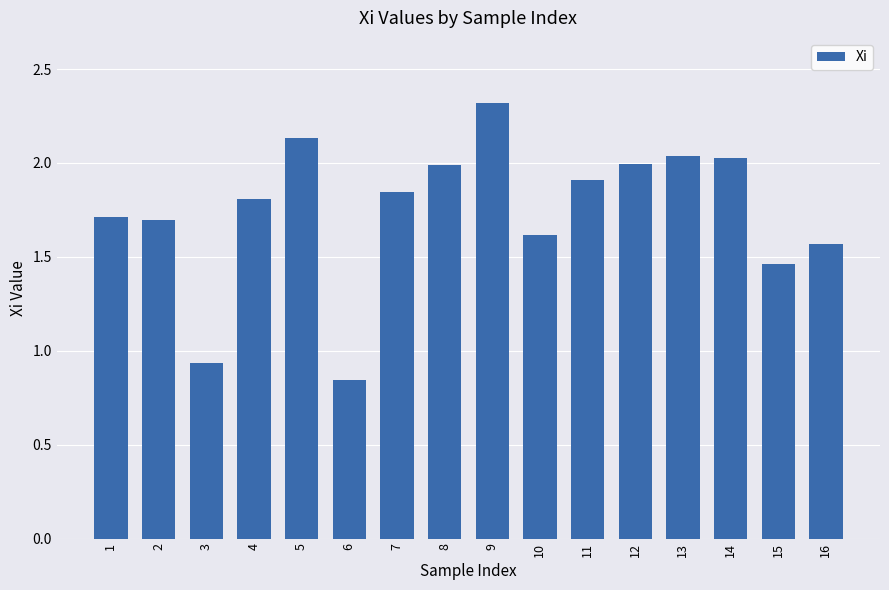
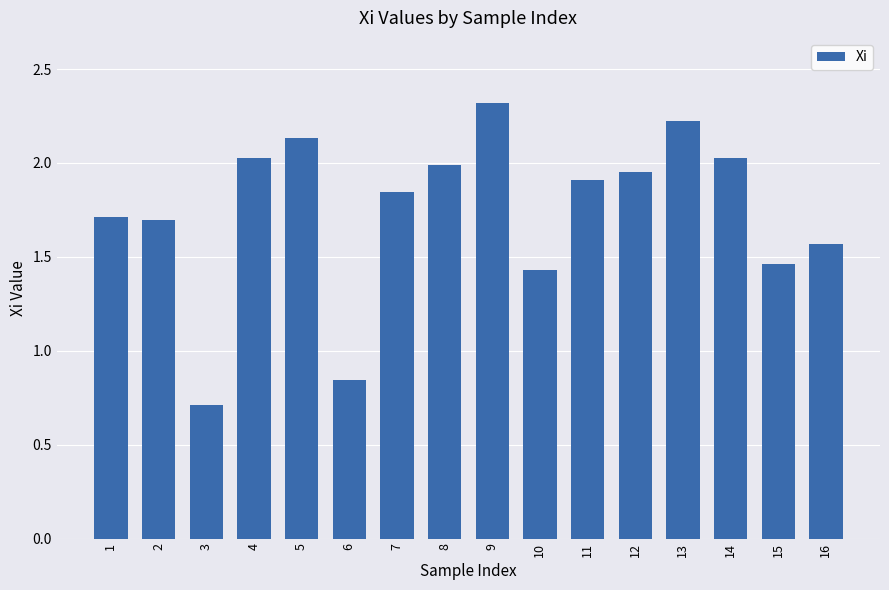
3: 0.94 -> 0.71
4: 1.81 -> 2.03
10: 1.62 -> 1.43
12: 2.00 -> 1.95
13: 2.04 -> 2.23
